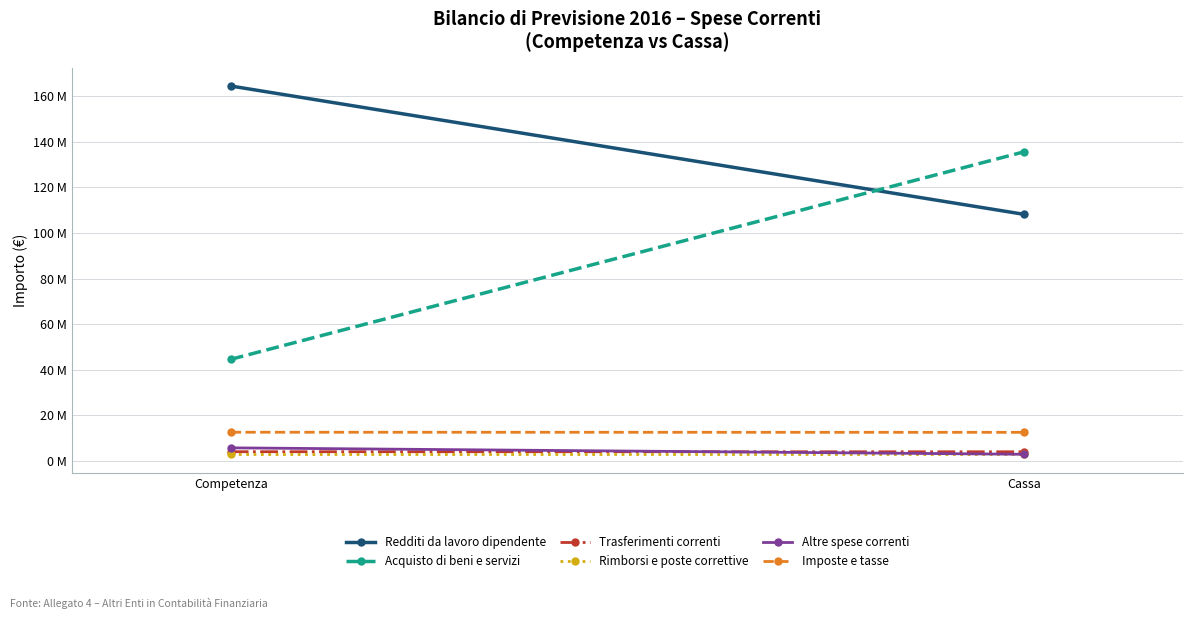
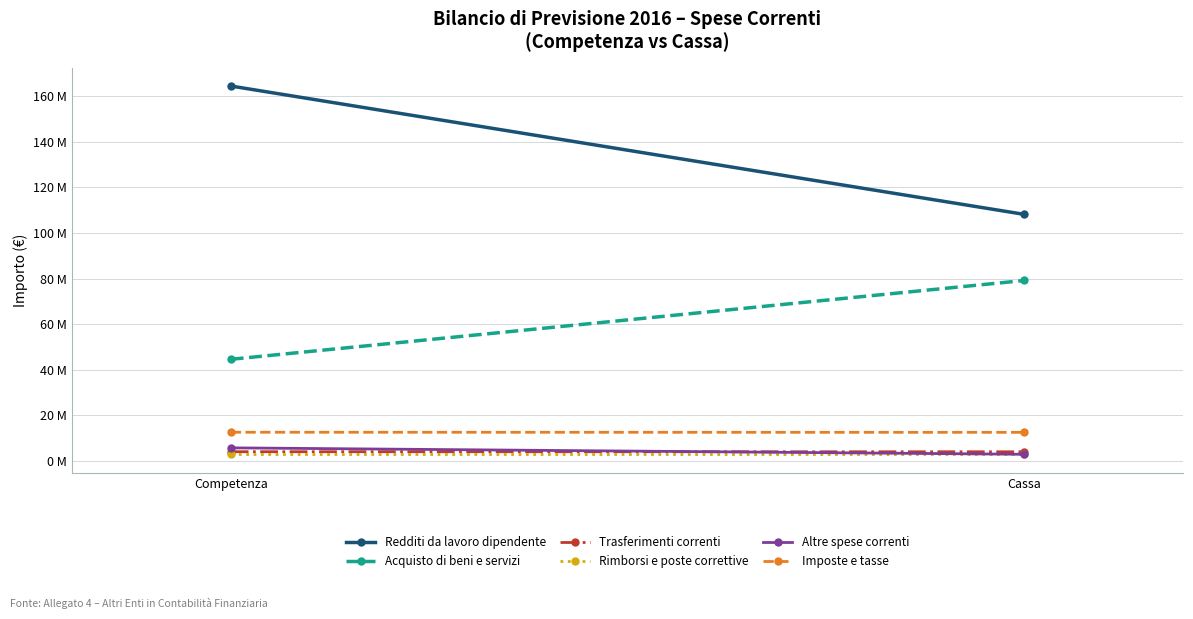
Acquisto di beni e servizi, Cassa: 136000000 -> 79000000
